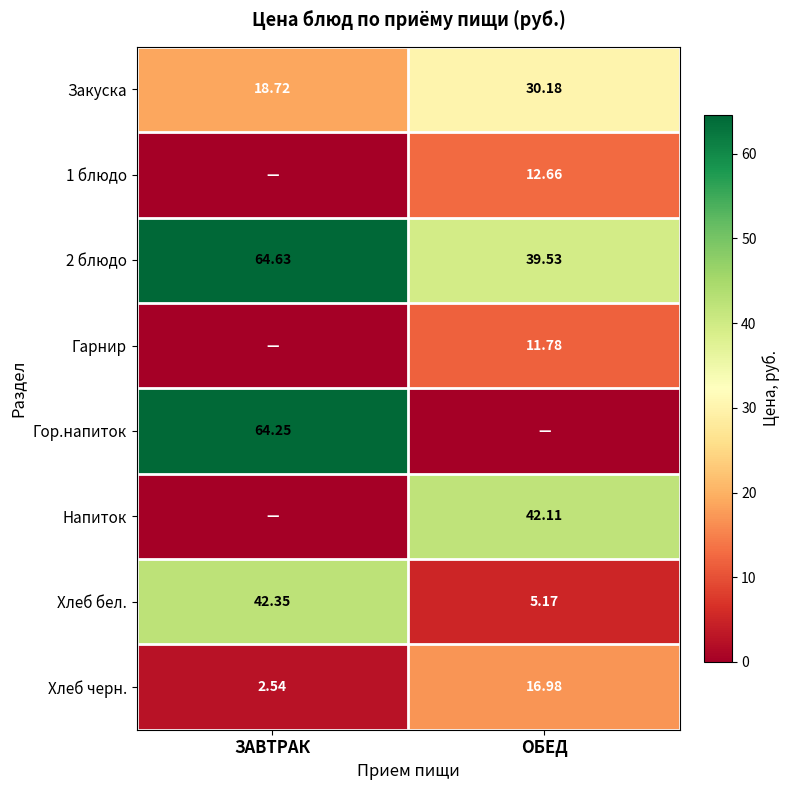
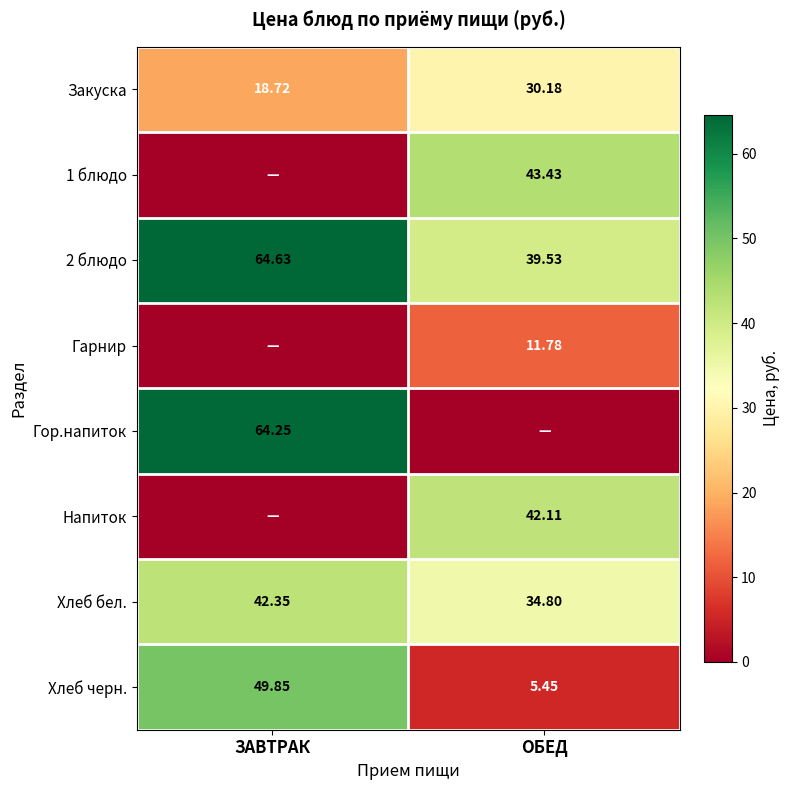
1 блюдо, ОБЕД: 12.66 -> 43.43
Хлеб бел., ОБЕД: 5.17 -> 34.80
Хлеб черн., ЗАВТРАК: 2.54 -> 49.85
Хлеб черн., ОБЕД: 16.98 -> 5.45
